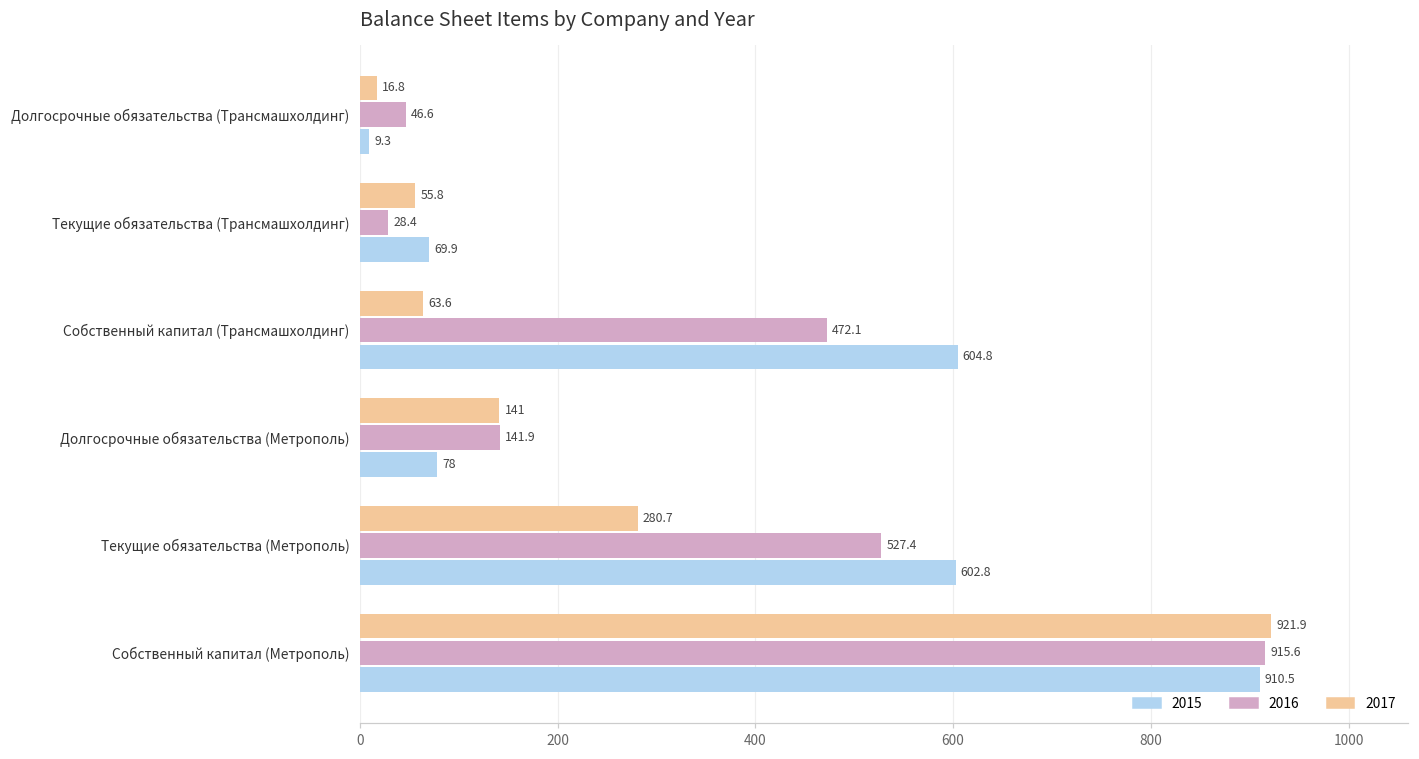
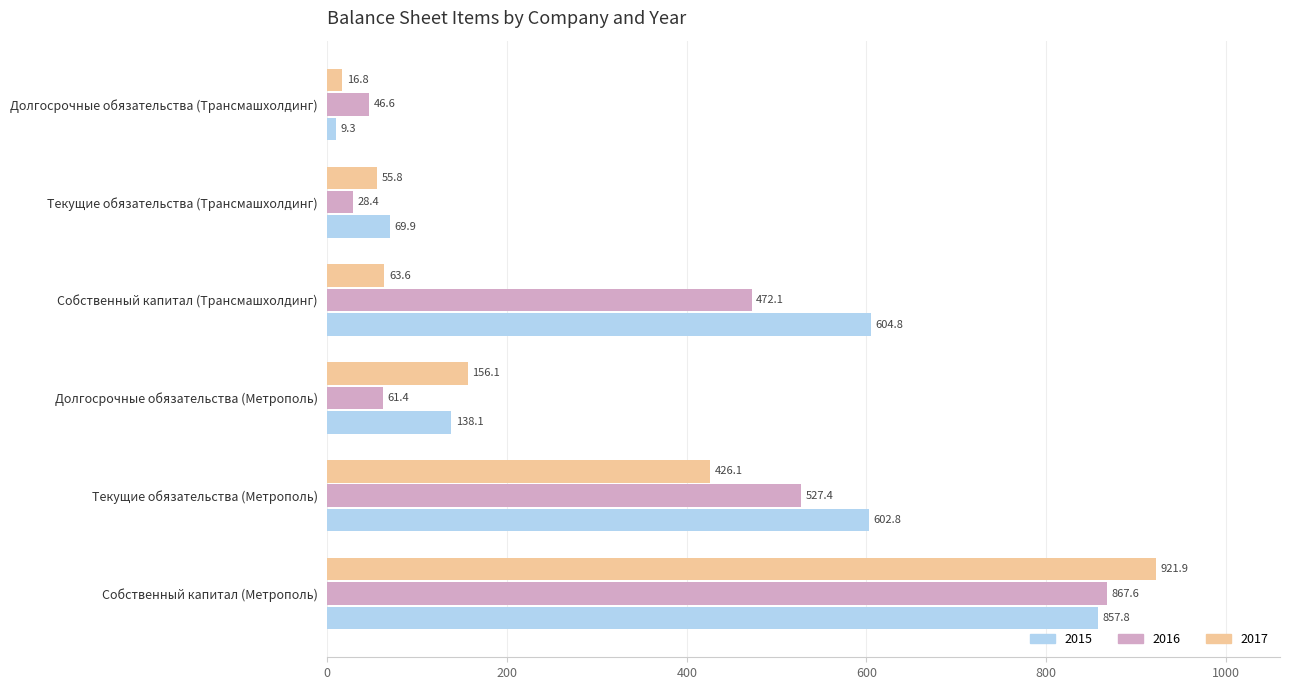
2017, Долгосрочные обязательства (Метрополь): 141 -> 156.1
2016, Долгосрочные обязательства (Метрополь): 141.9 -> 61.4
2015, Долгосрочные обязательства (Метрополь): 78 -> 138.1
2017, Текущие обязательства (Метрополь): 280.7 -> 426.1
2016, Собственный капитал (Метрополь): 915.6 -> 867.6
2015, Собственный капитал (Метрополь): 910.5 -> 857.8
